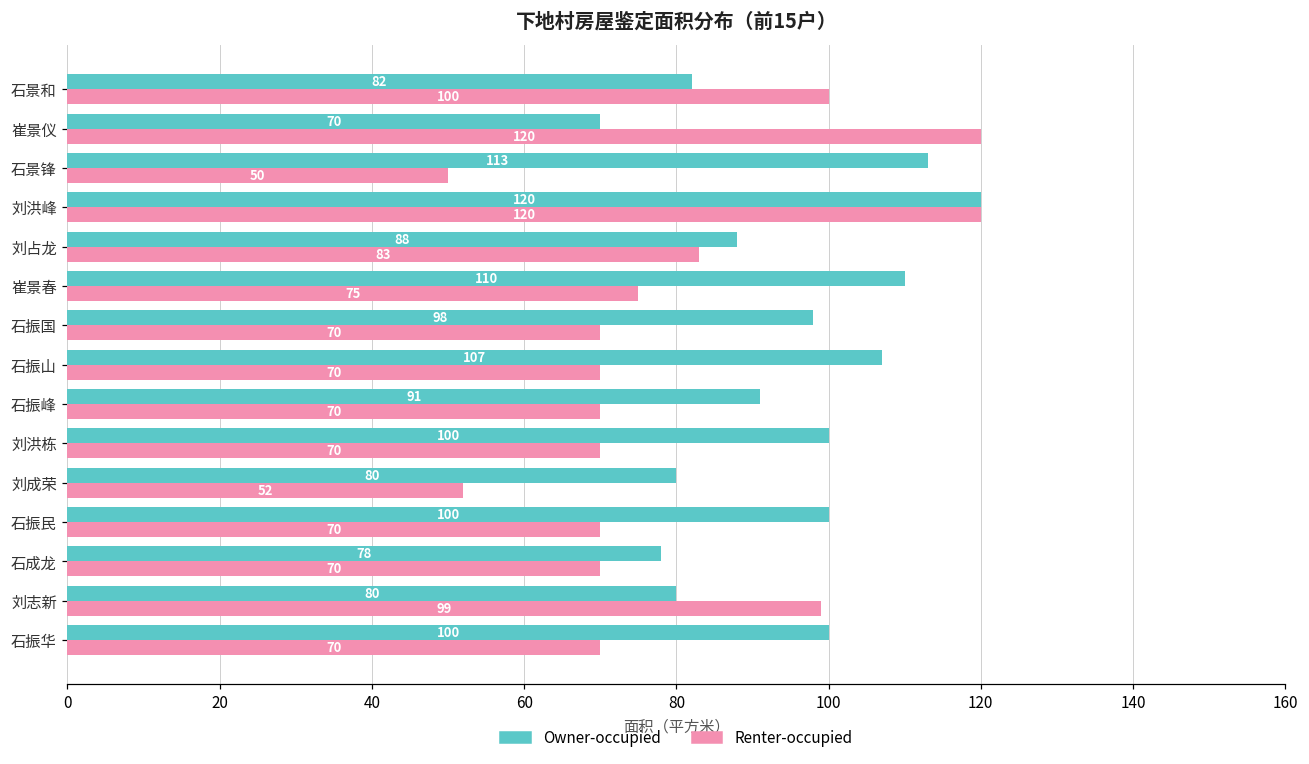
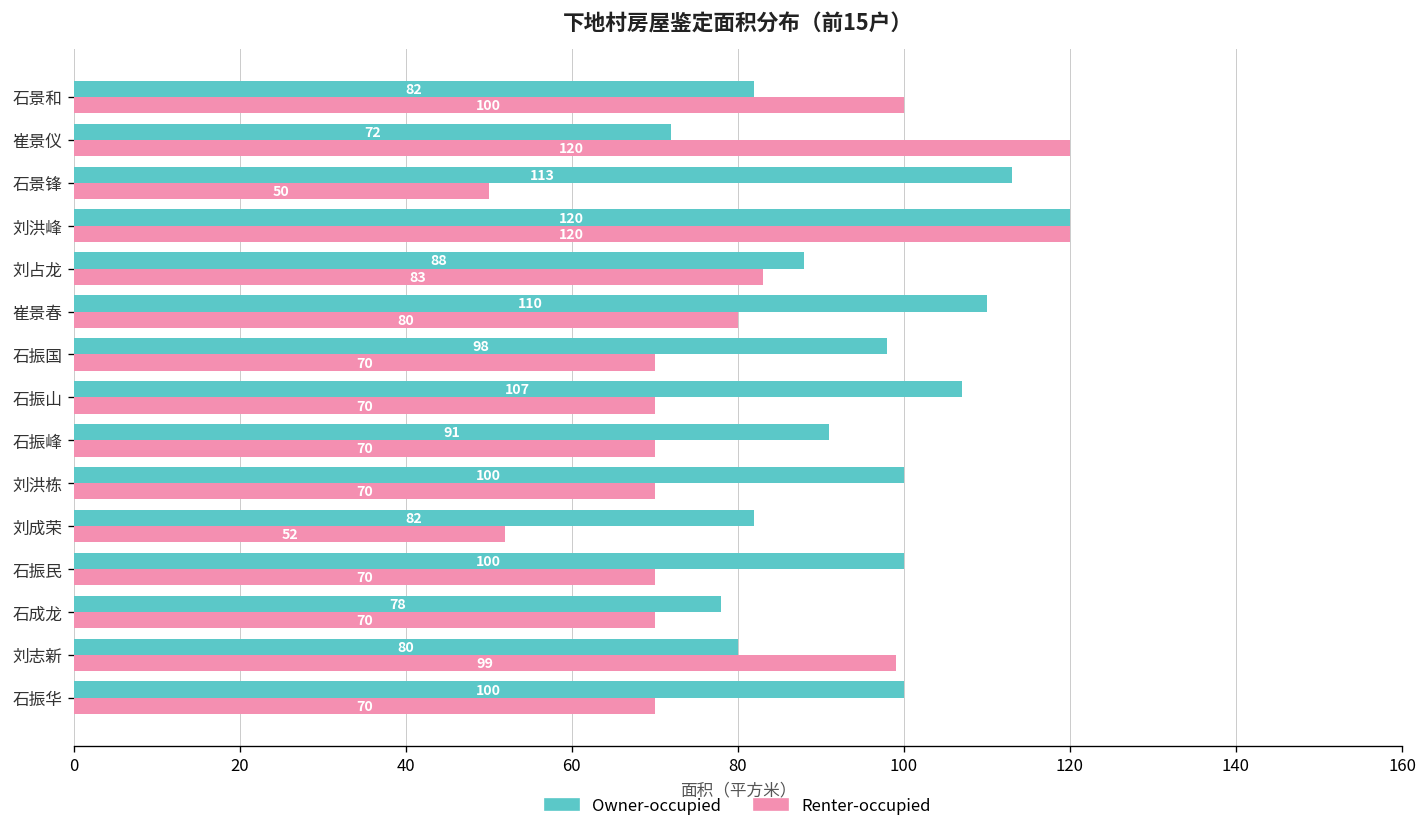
Owner-occupied, 崔景仪: 70 -> 72
Renter-occupied, 崔景春: 75 -> 80
Owner-occupied, 刘成荣: 80 -> 82
